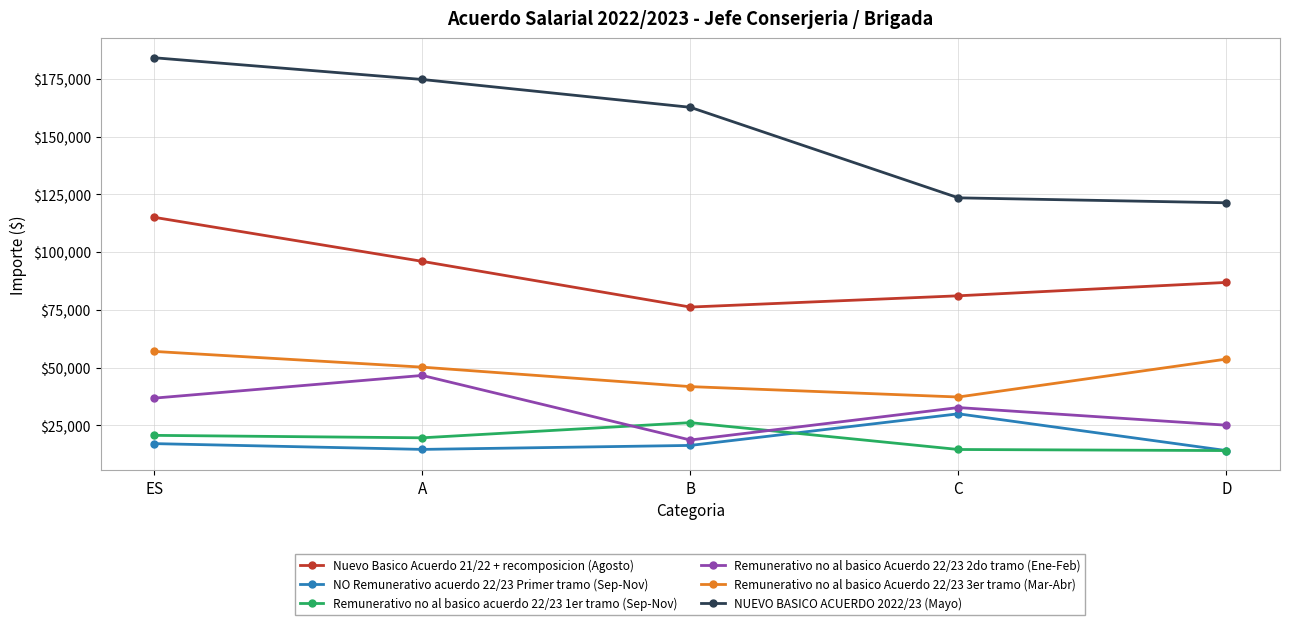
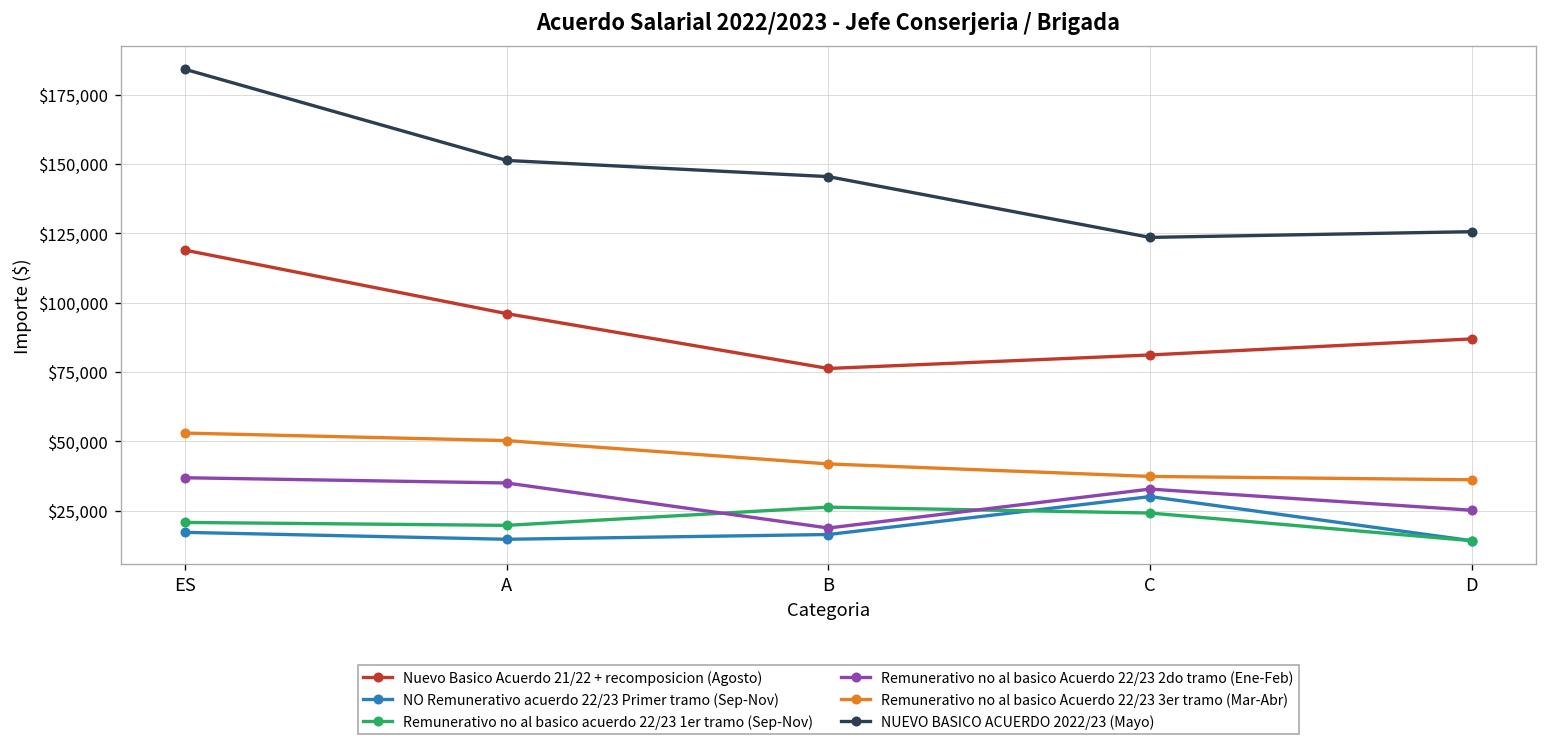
Nuevo Basico Acuerdo 21/22 + recomposicion (Agosto), ES: $115,000 -> $119,000
Remunerativo no al basico Acuerdo 22/23 3er tramo (Mar-Abr), ES: $57,000 -> $53,000
Remunerativo no al basico Acuerdo 22/23 2do tramo (Ene-Feb), A: $47,000 -> $35,000
NUEVO BASICO ACUERDO 2022/23 (Mayo), A: $175,000 -> $151,000
NUEVO BASICO ACUERDO 2022/23 (Mayo), B: $163,000 -> $145,000
Remunerativo no al basico acuerdo 22/23 1er tramo (Sep-Nov), C: $15,000 -> $24,000
Remunerativo no al basico Acuerdo 22/23 3er tramo (Mar-Abr), D: $54,000 -> $36,000
NUEVO BASICO ACUERDO 2022/23 (Mayo), D: $121,000 -> $126,000
